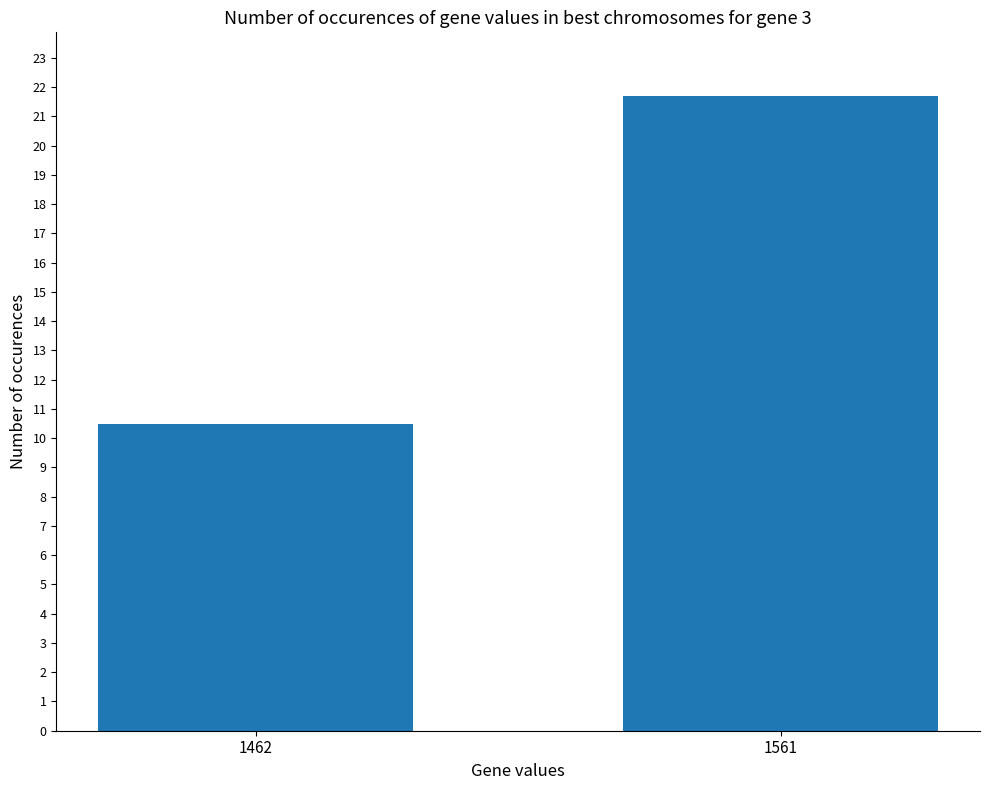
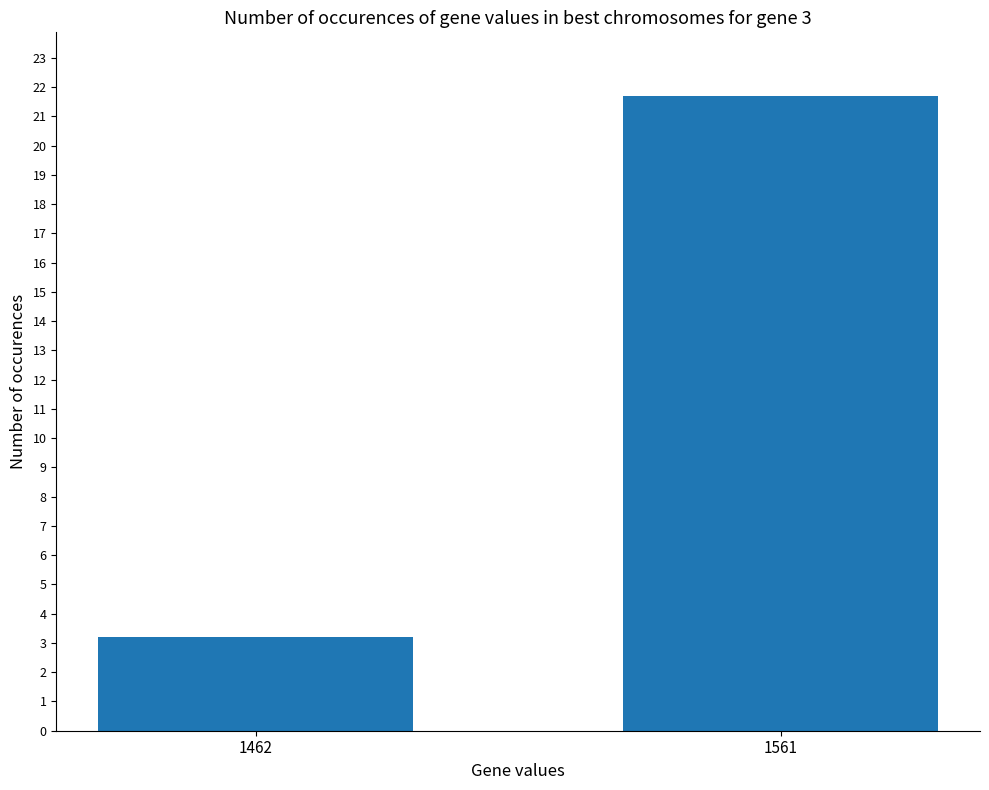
1462: 10.5 -> 3.2
